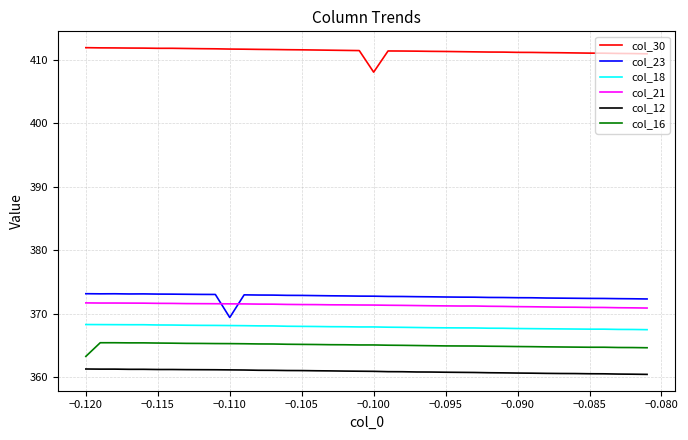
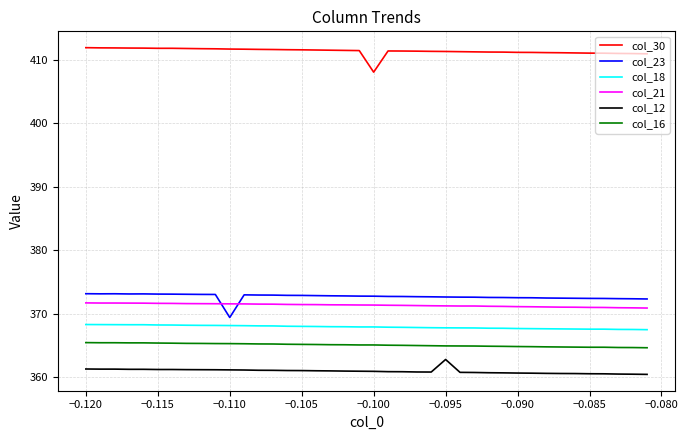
col_16, −0.120: 363 -> 365
col_12, −0.095: 361 -> 363
